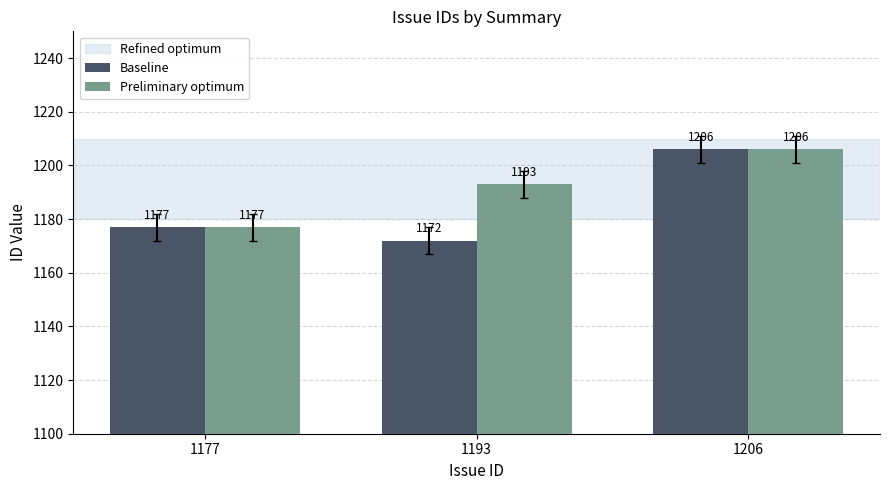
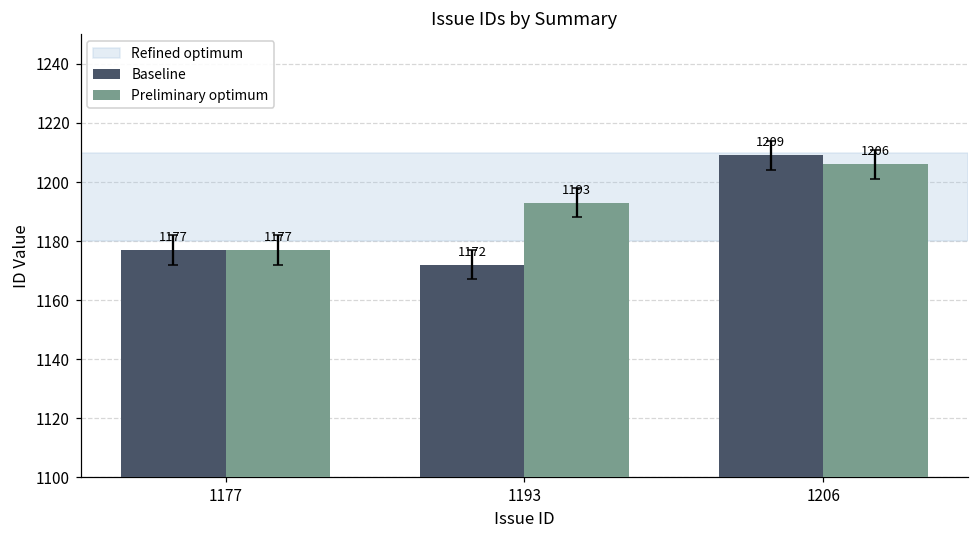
Baseline, 1206: 1206 -> 1209
